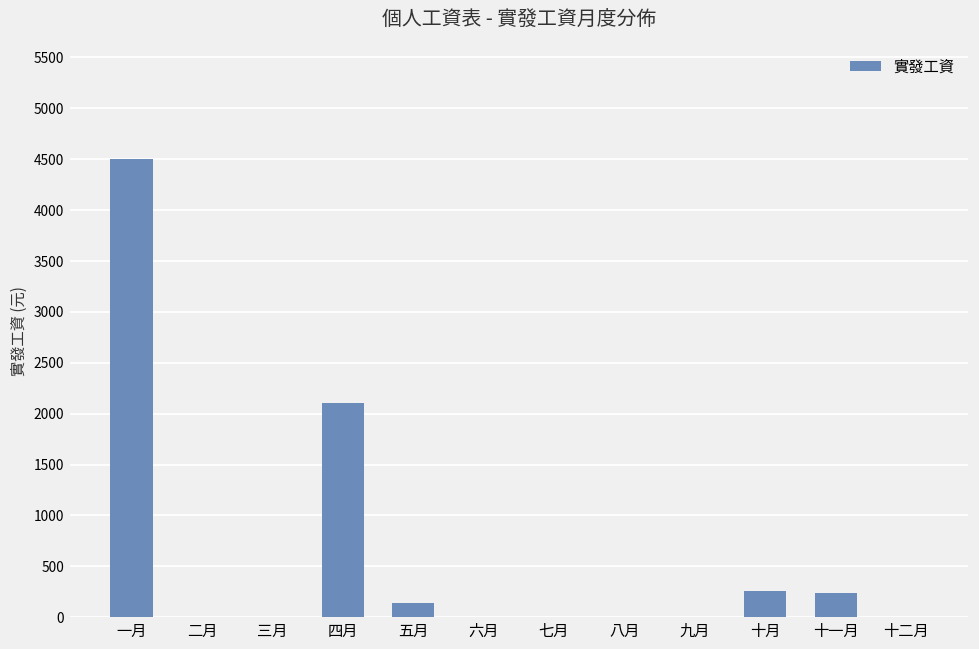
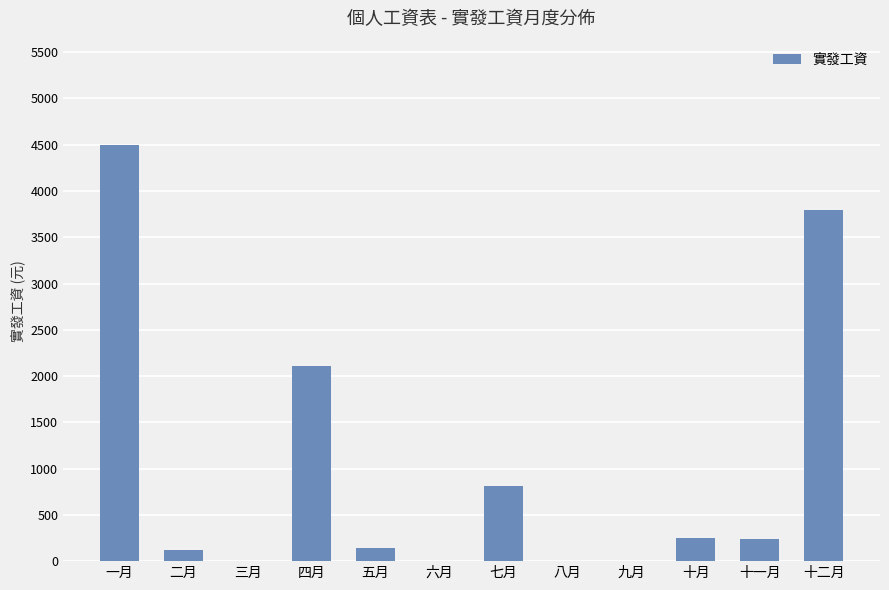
二月: 0 -> 100
七月: 0 -> 800
十二月: 0 -> 3800
